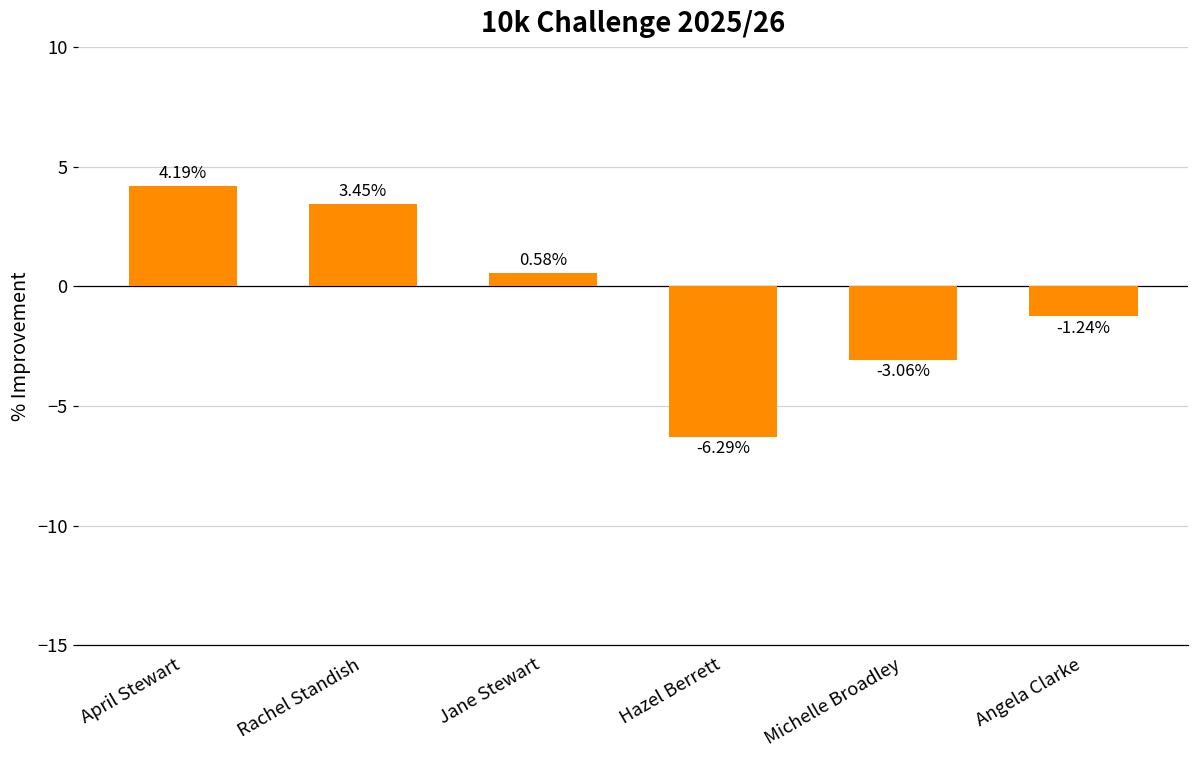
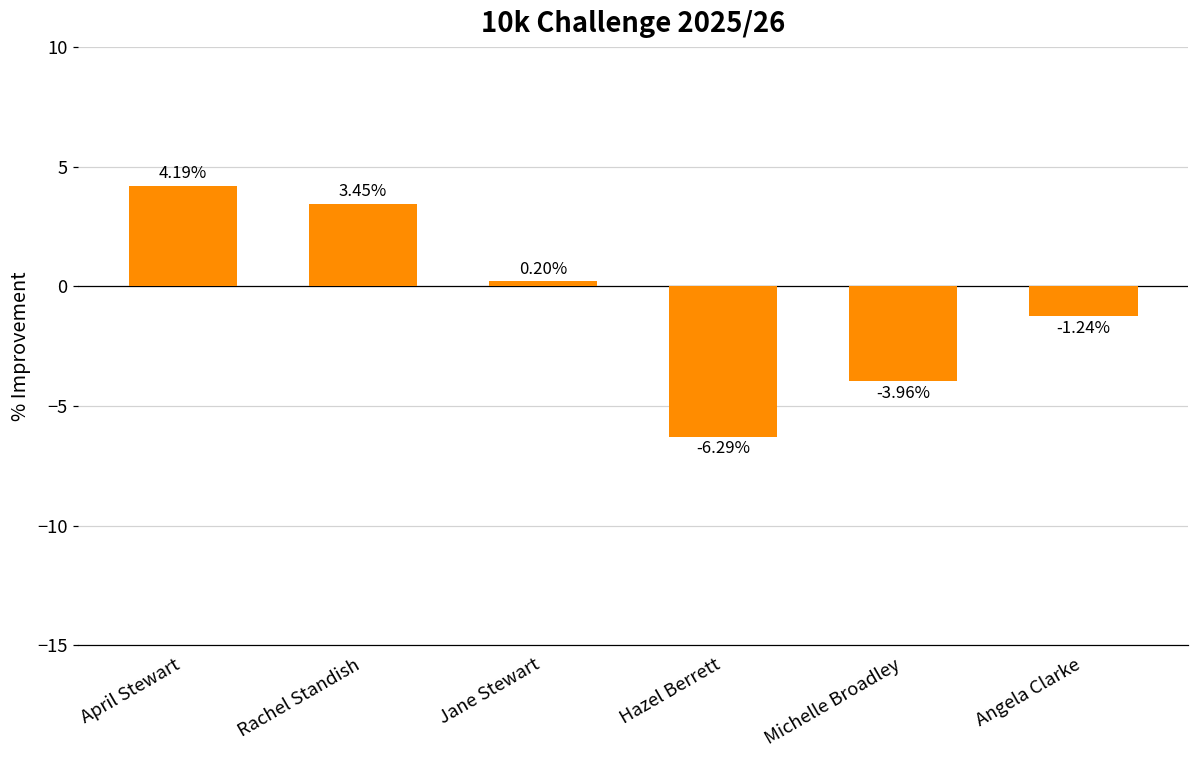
Jane Stewart: 0.58% -> 0.20%
Michelle Broadley: -3.06% -> -3.96%
